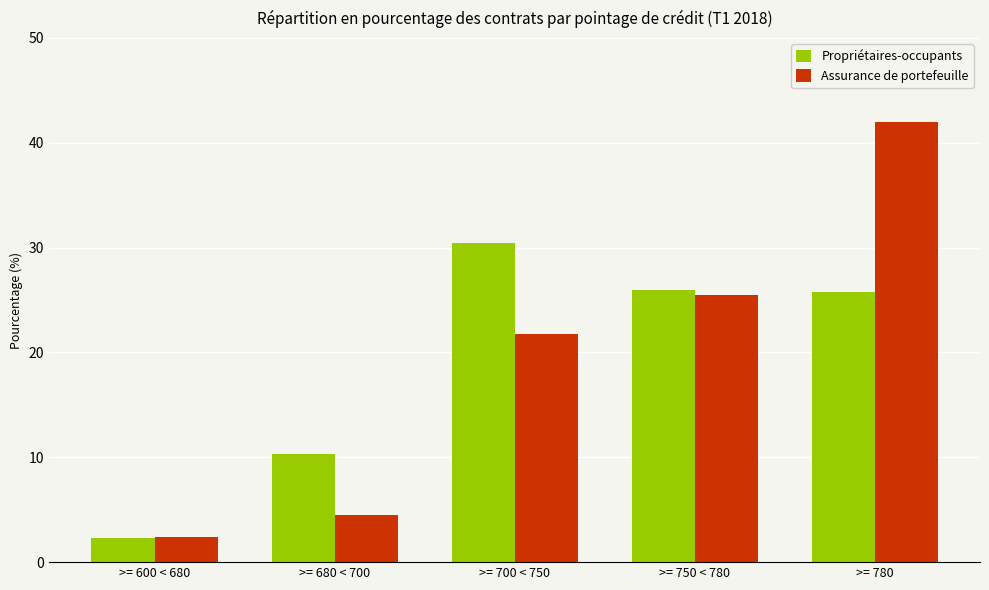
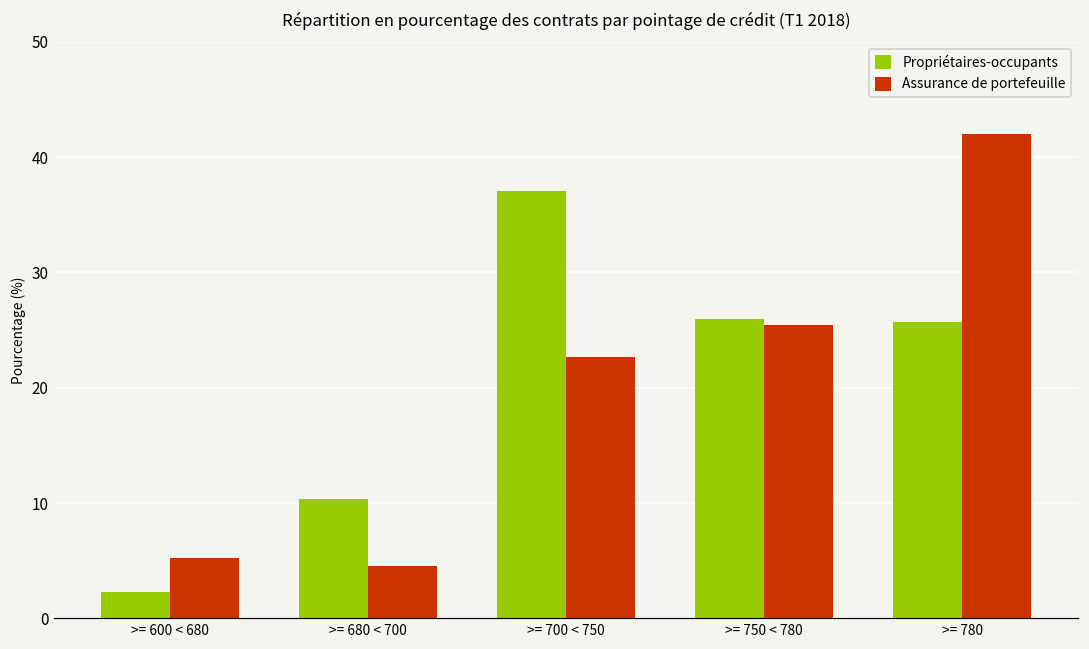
Assurance de portefeuille, >= 600 < 680: 2.4 -> 5.3
Propriétaires-occupants, >= 700 < 750: 30.5 -> 37.1
Assurance de portefeuille, >= 700 < 750: 21.7 -> 22.6
